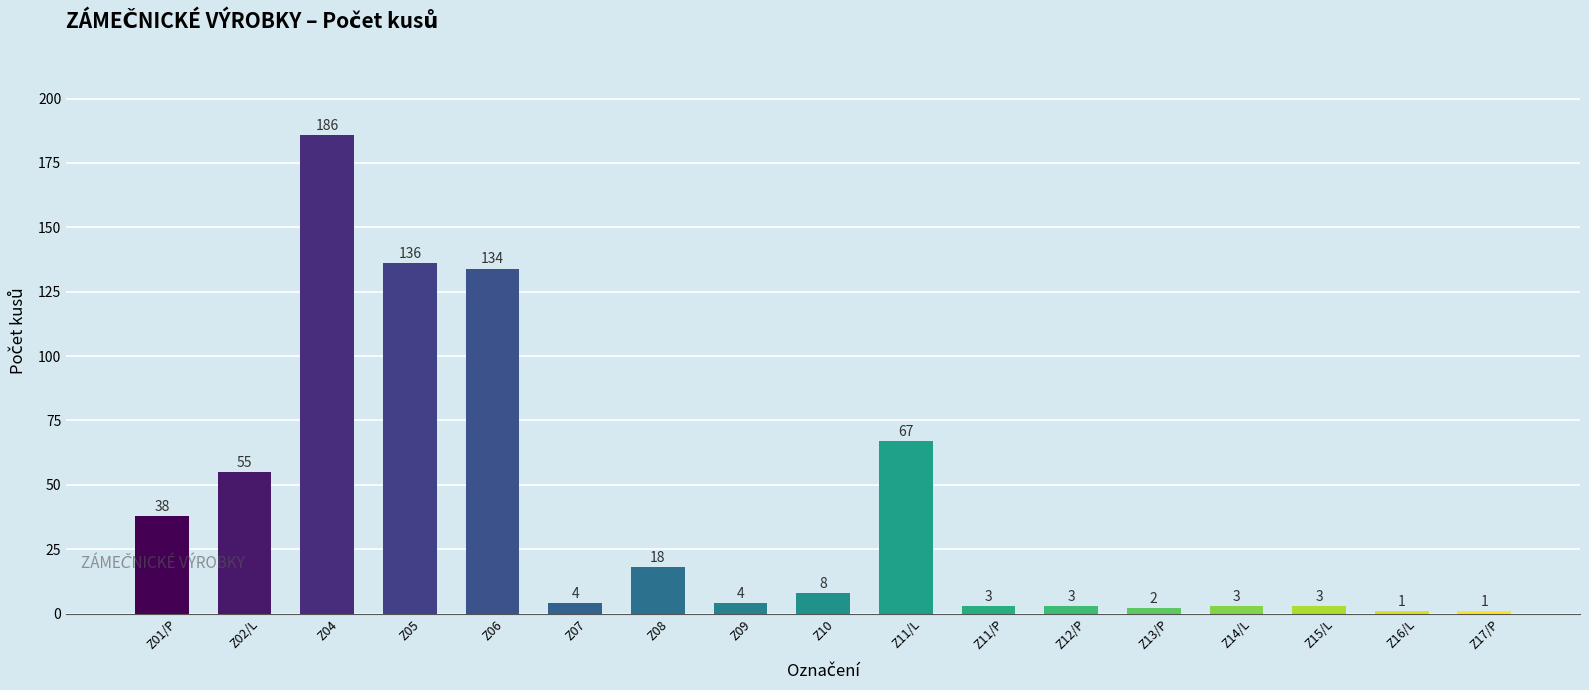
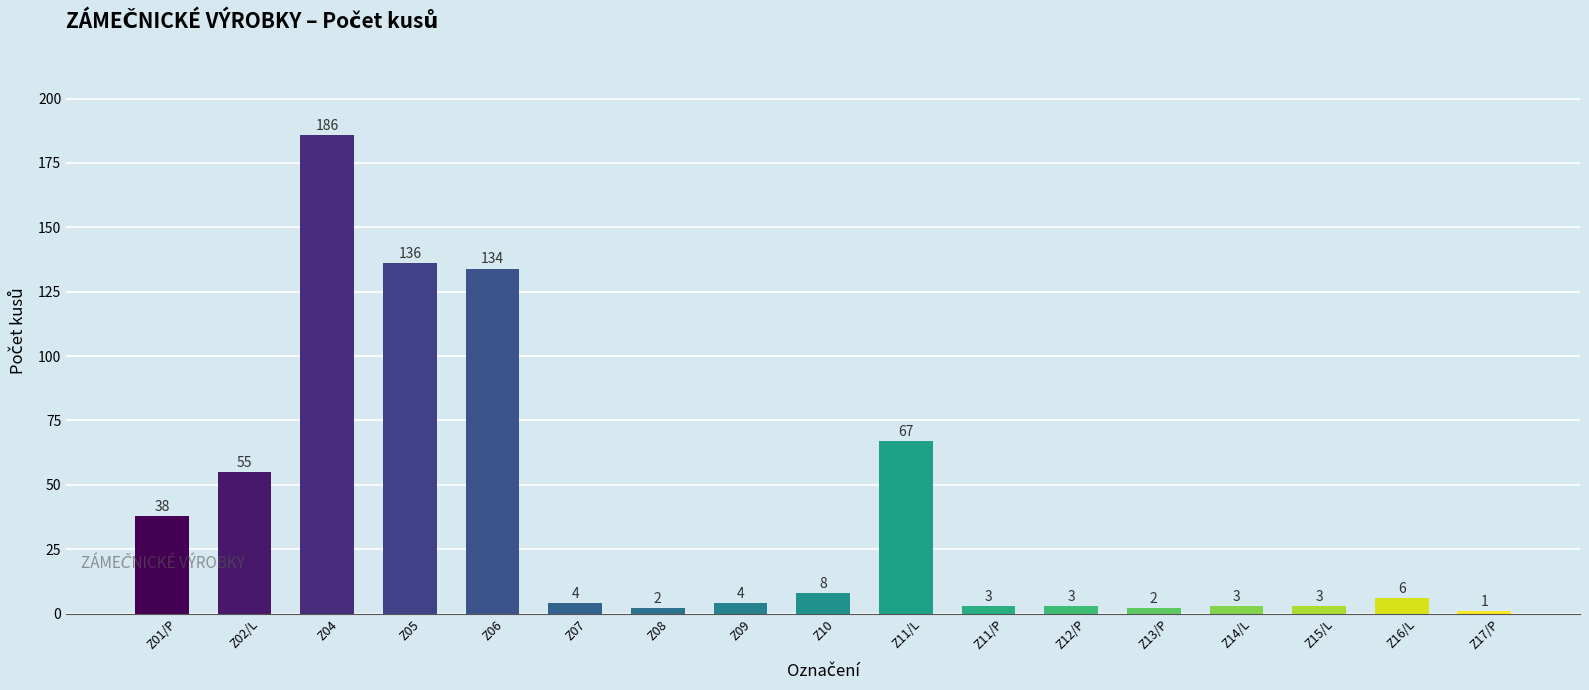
Z08: 18 -> 2
Z16/L: 1 -> 6
